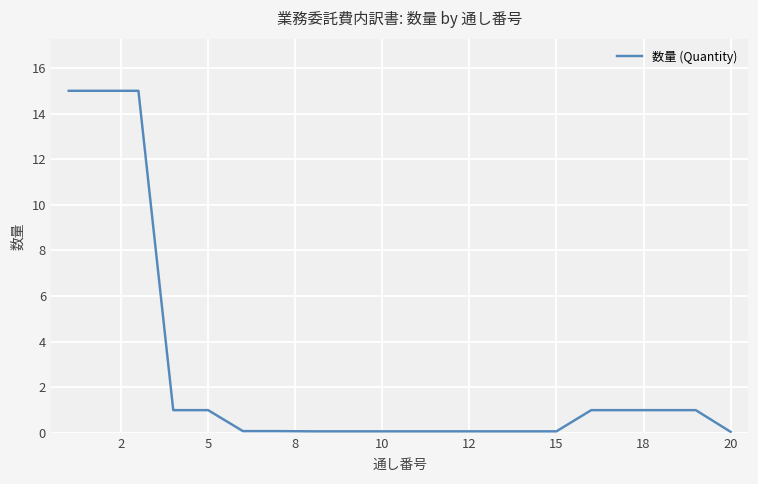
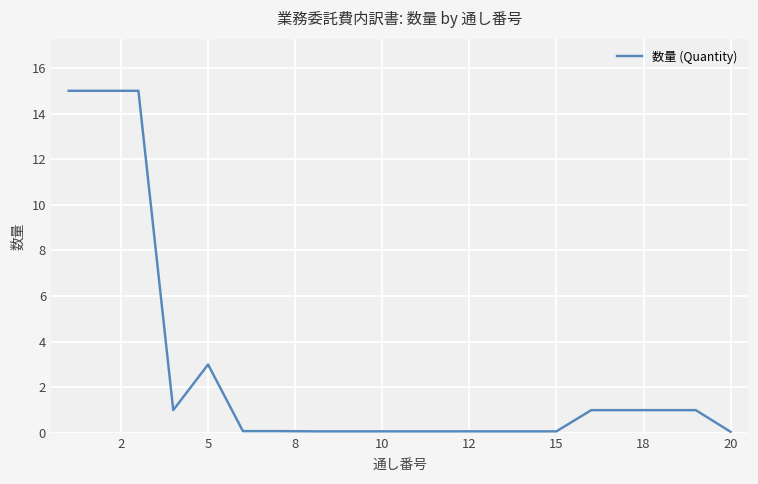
5: 1 -> 3
